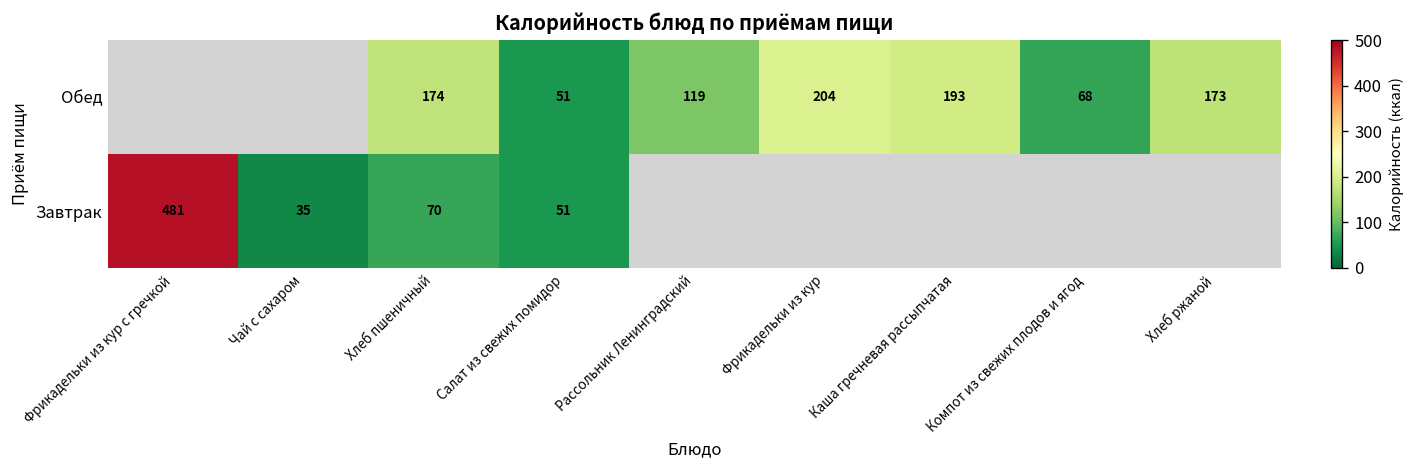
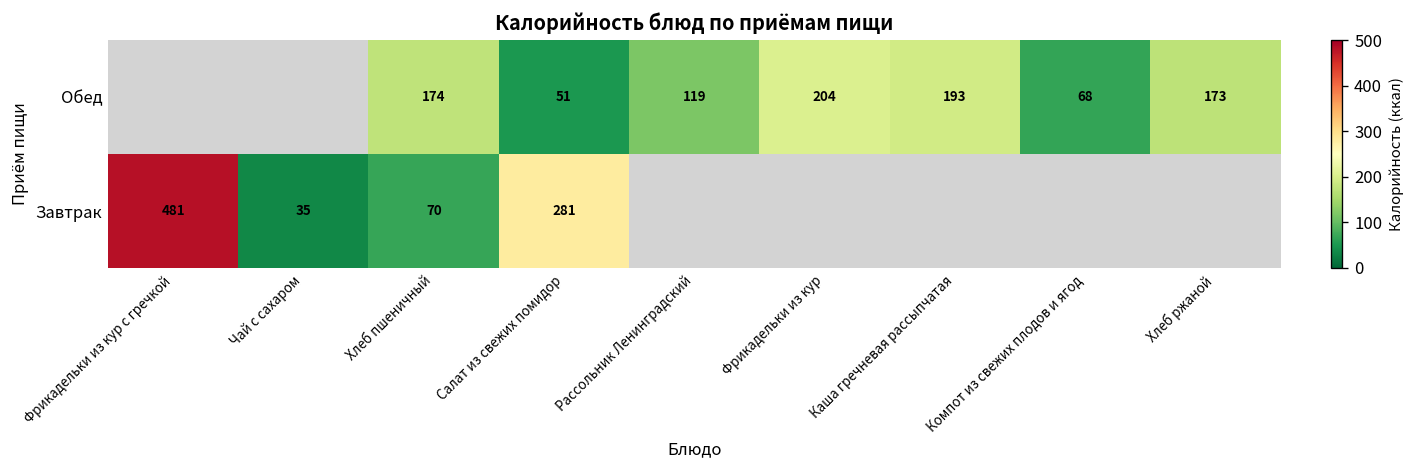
Завтрак, Салат из свежих помидор: 51 -> 281
